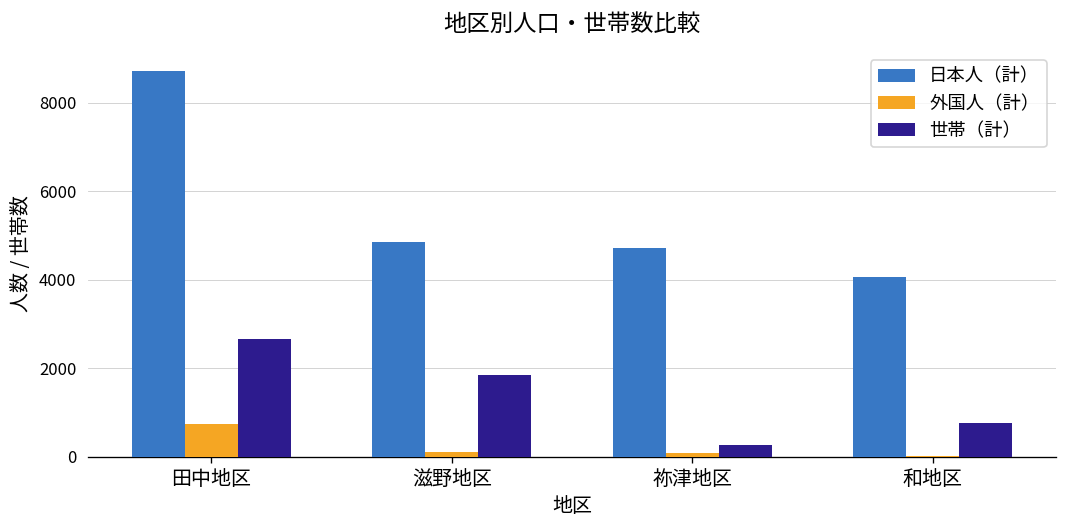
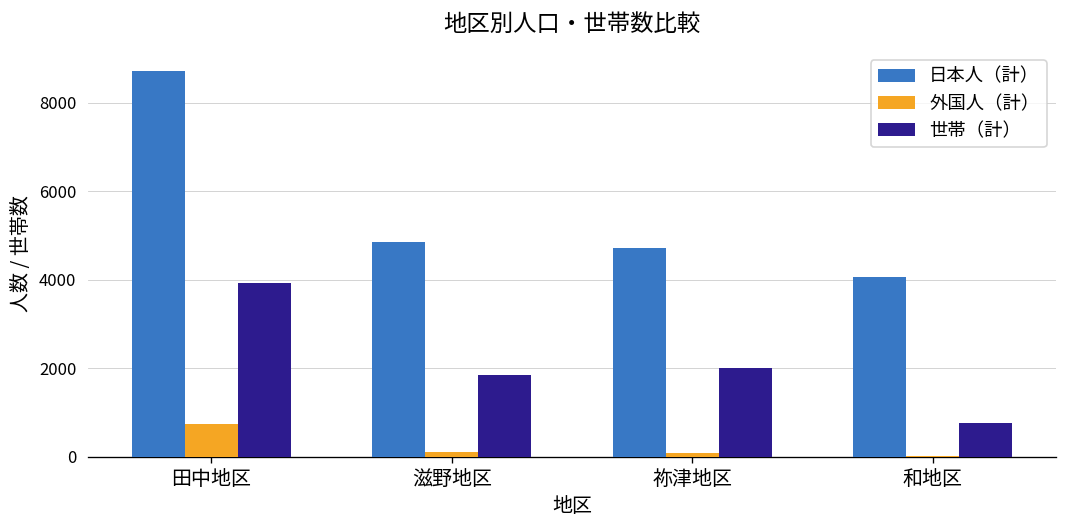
世帯（計）, 田中地区: 2700 -> 3900
世帯（計）, 祢津地区: 300 -> 2000
